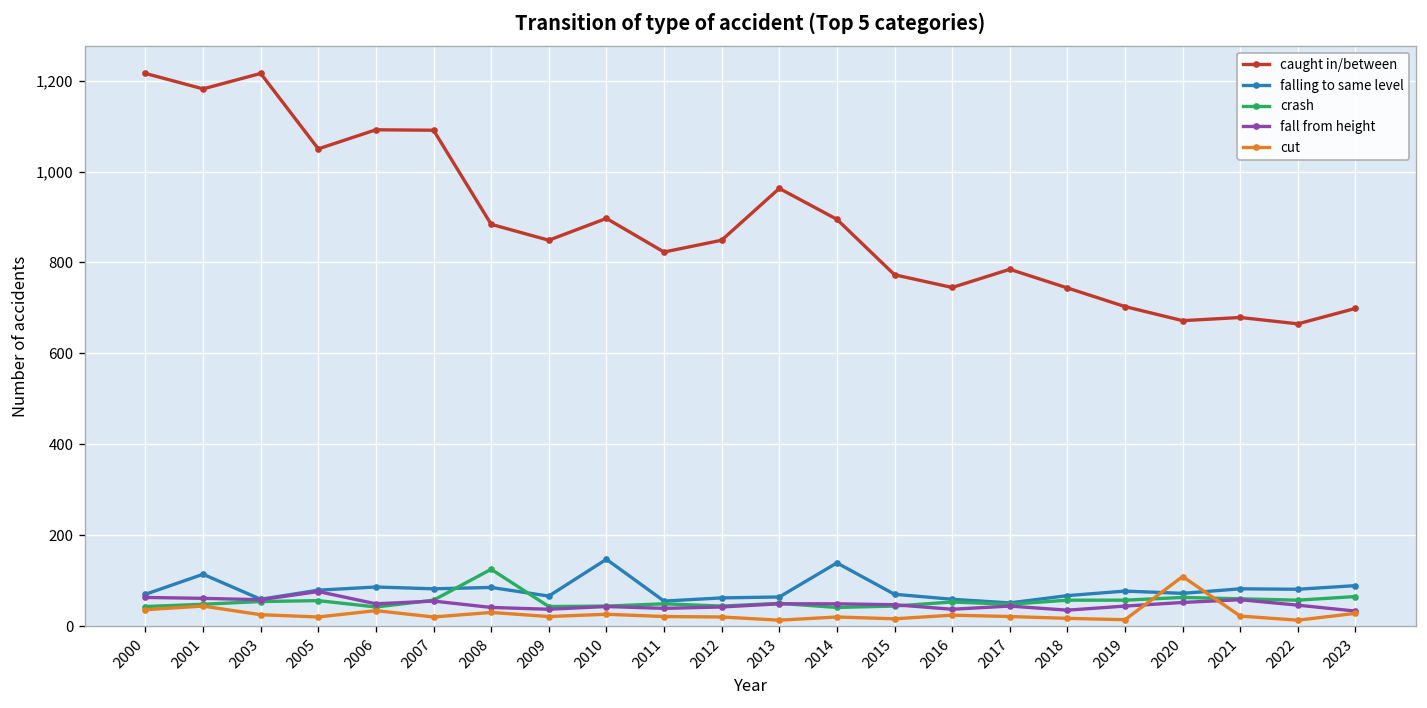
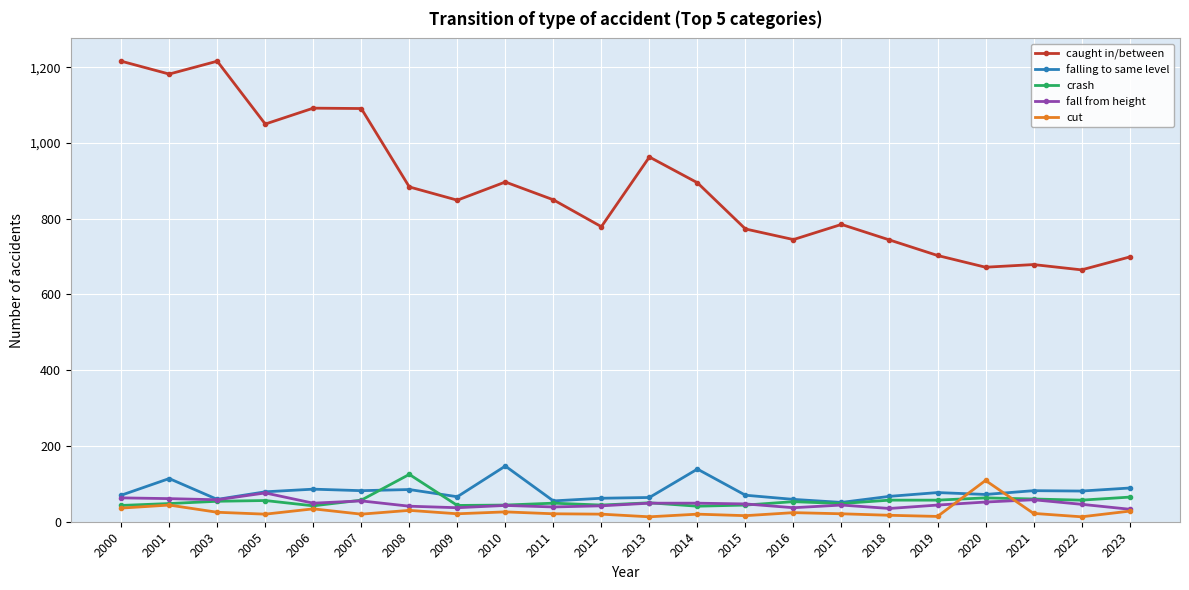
caught in/between, 2011: 820 -> 850
caught in/between, 2012: 850 -> 780
